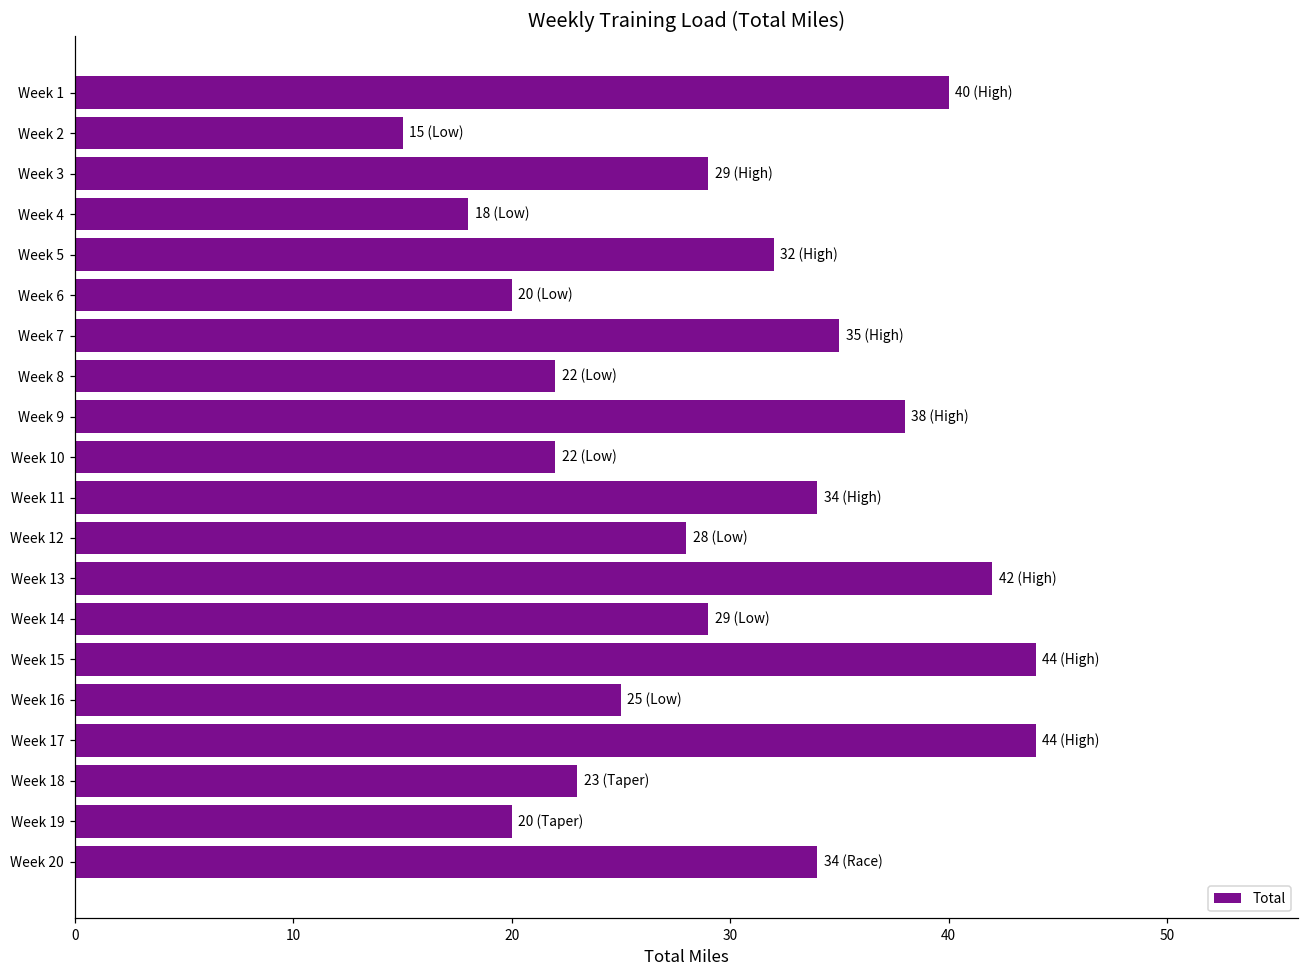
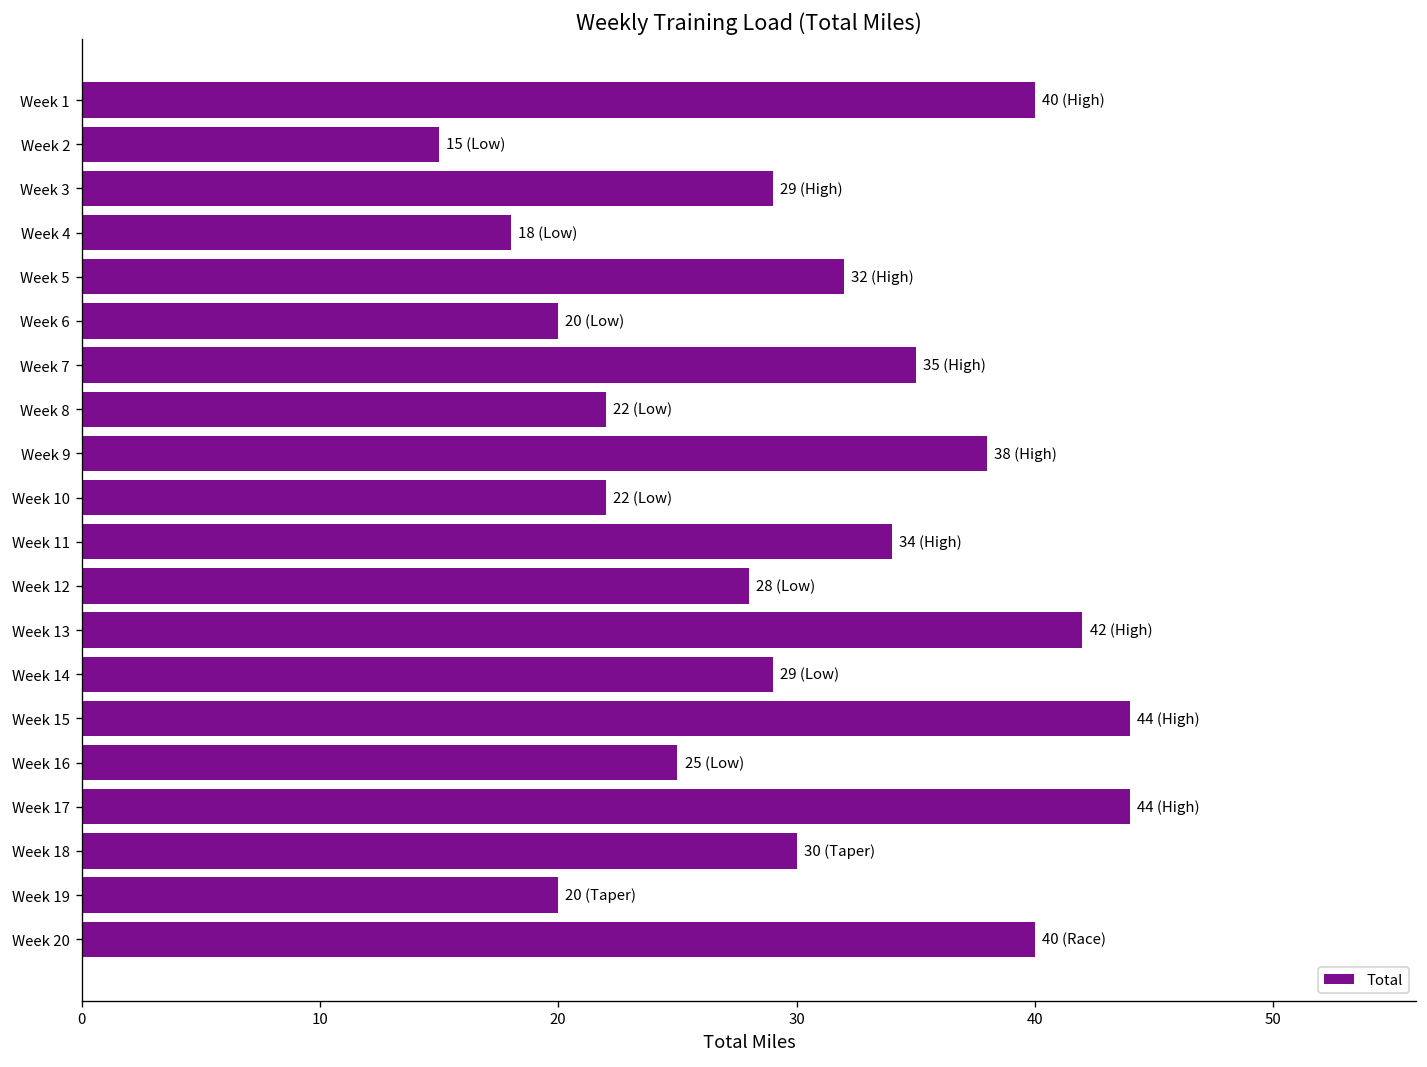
Week 18: 23 -> 30
Week 20: 34 -> 40
